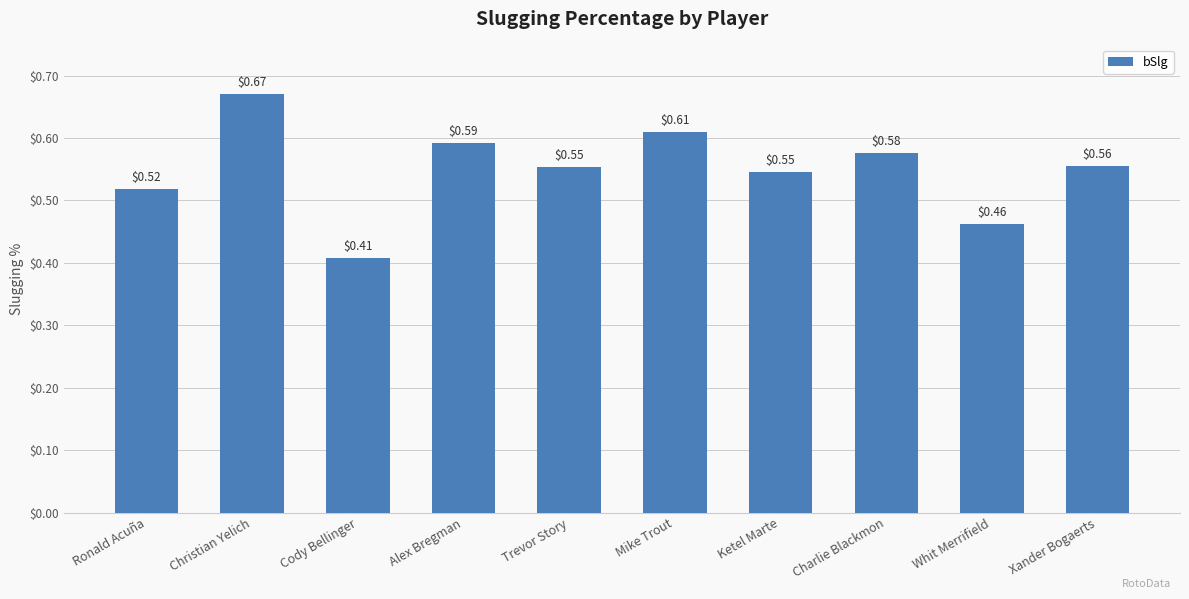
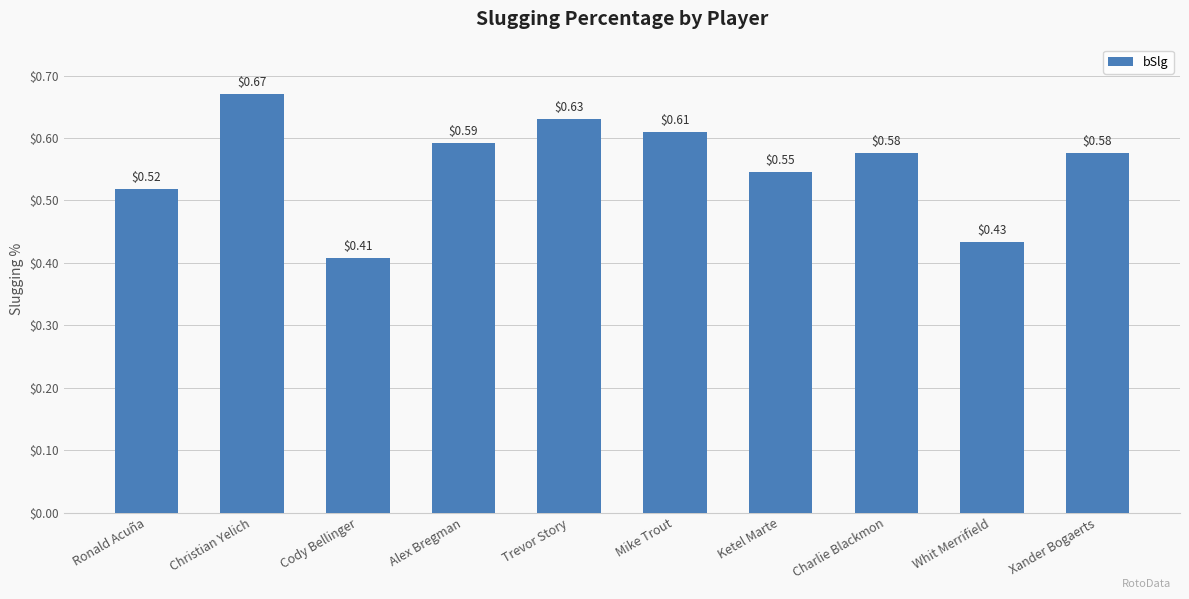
Trevor Story: $0.55 -> $0.63
Whit Merrifield: $0.46 -> $0.43
Xander Bogaerts: $0.56 -> $0.58
